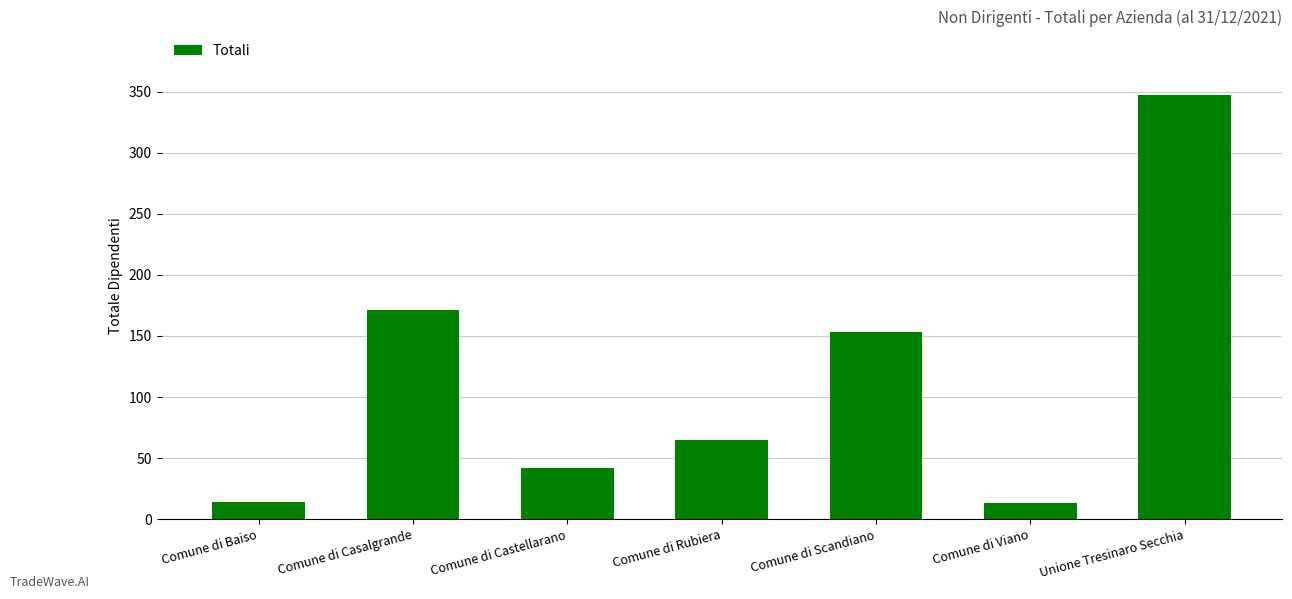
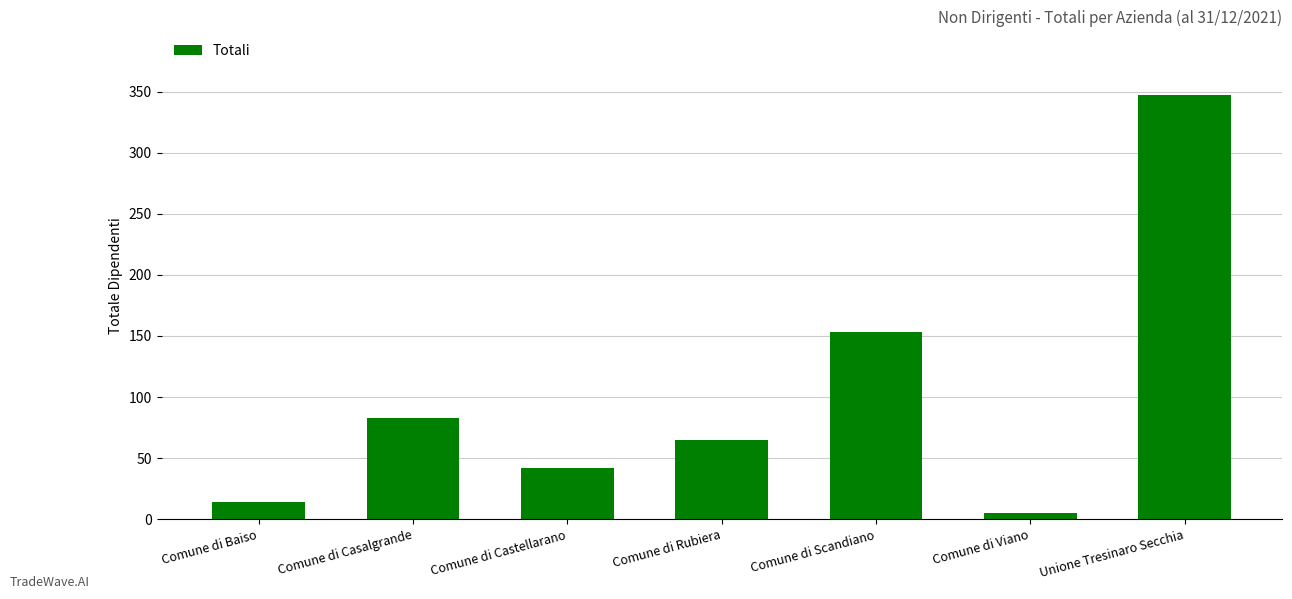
Comune di Casalgrande: 171 -> 83
Comune di Viano: 13 -> 5
